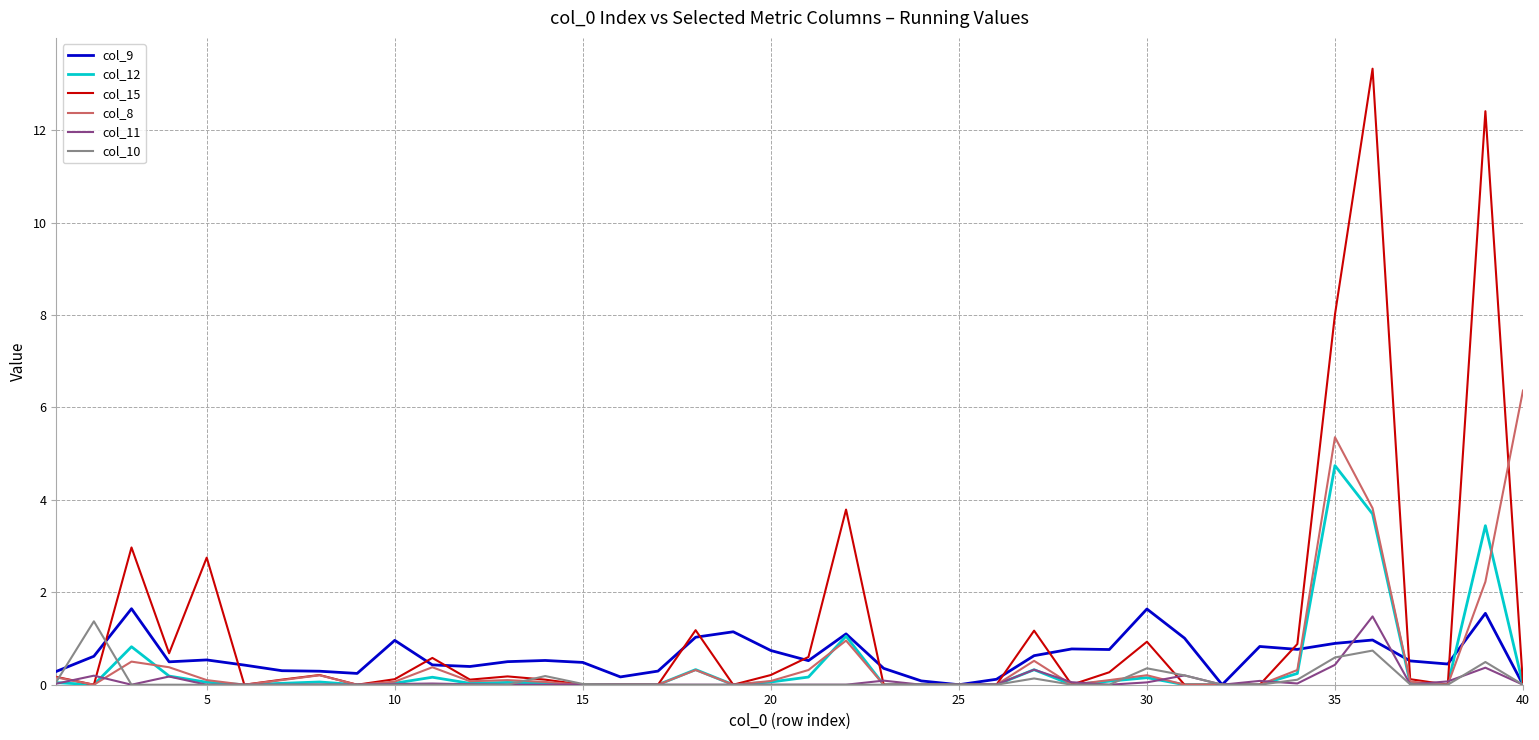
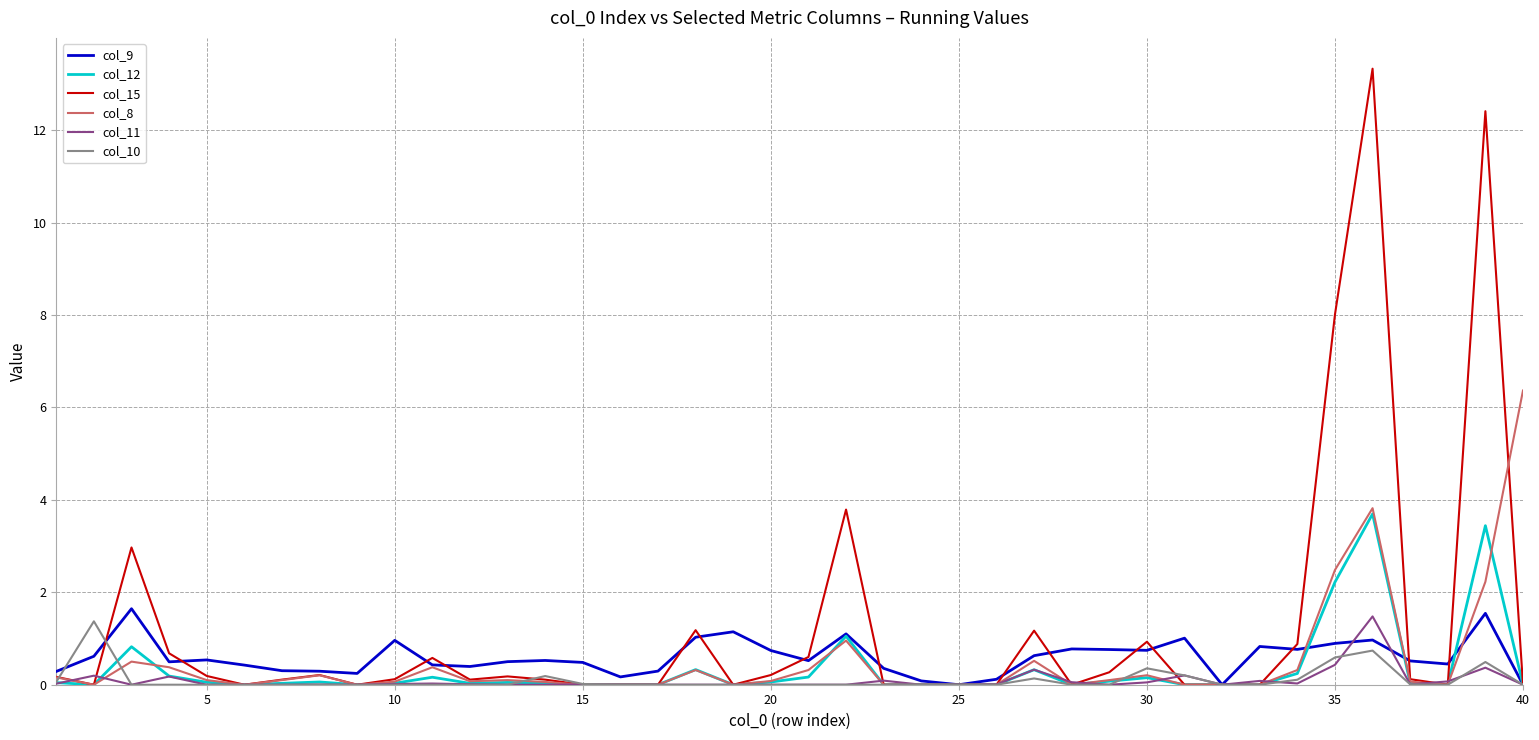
col_15, 5: 2.8 -> 0.2
col_9, 30: 1.6 -> 0.7
col_12, 35: 4.7 -> 2.2
col_8, 35: 5.4 -> 2.5
